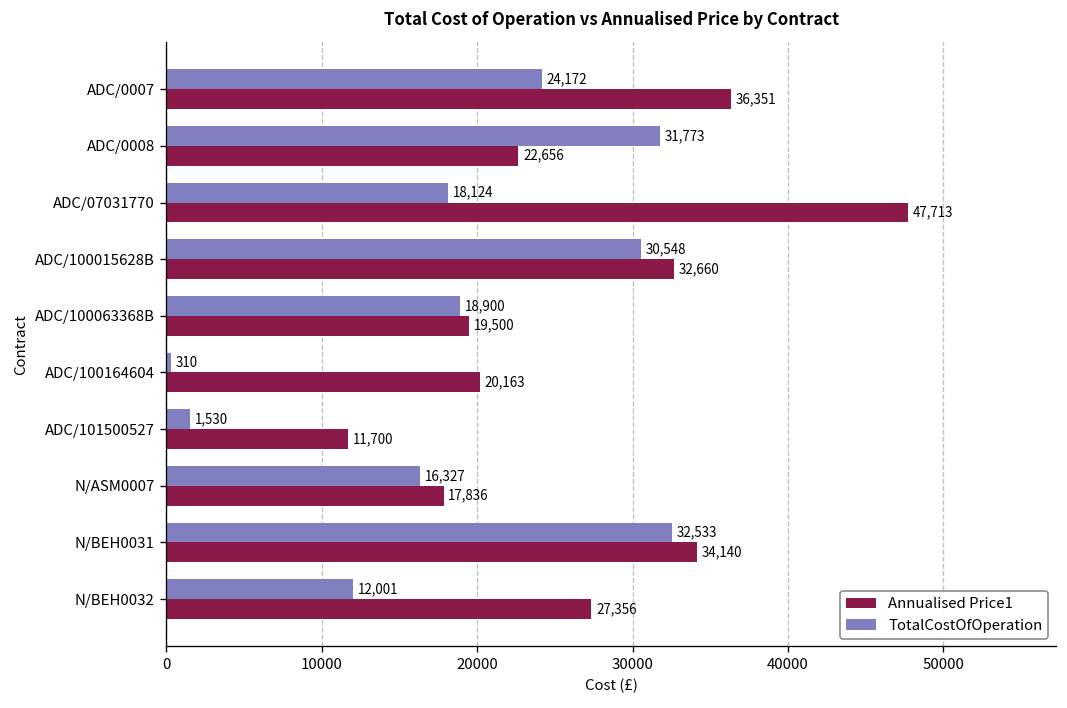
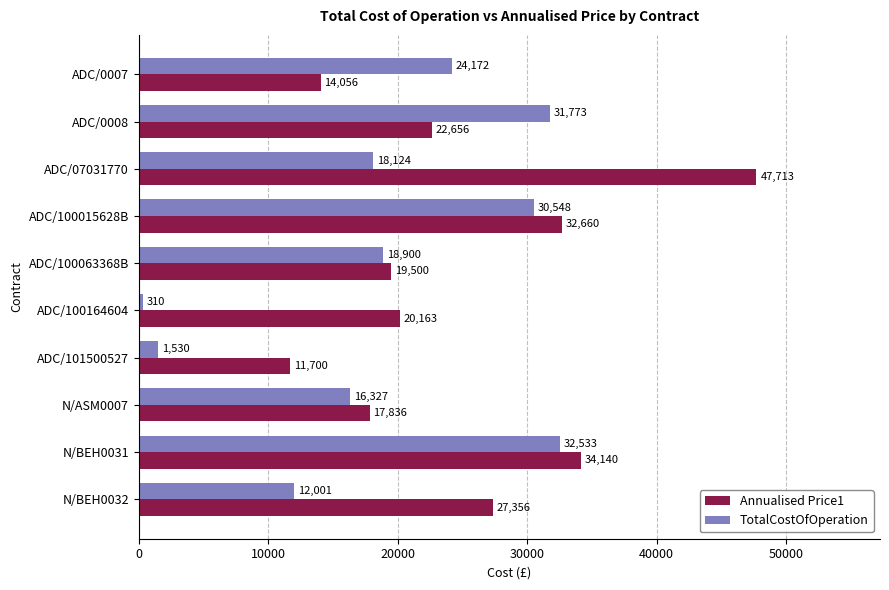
Annualised Price1, ADC/0007: 36,351 -> 14,056
